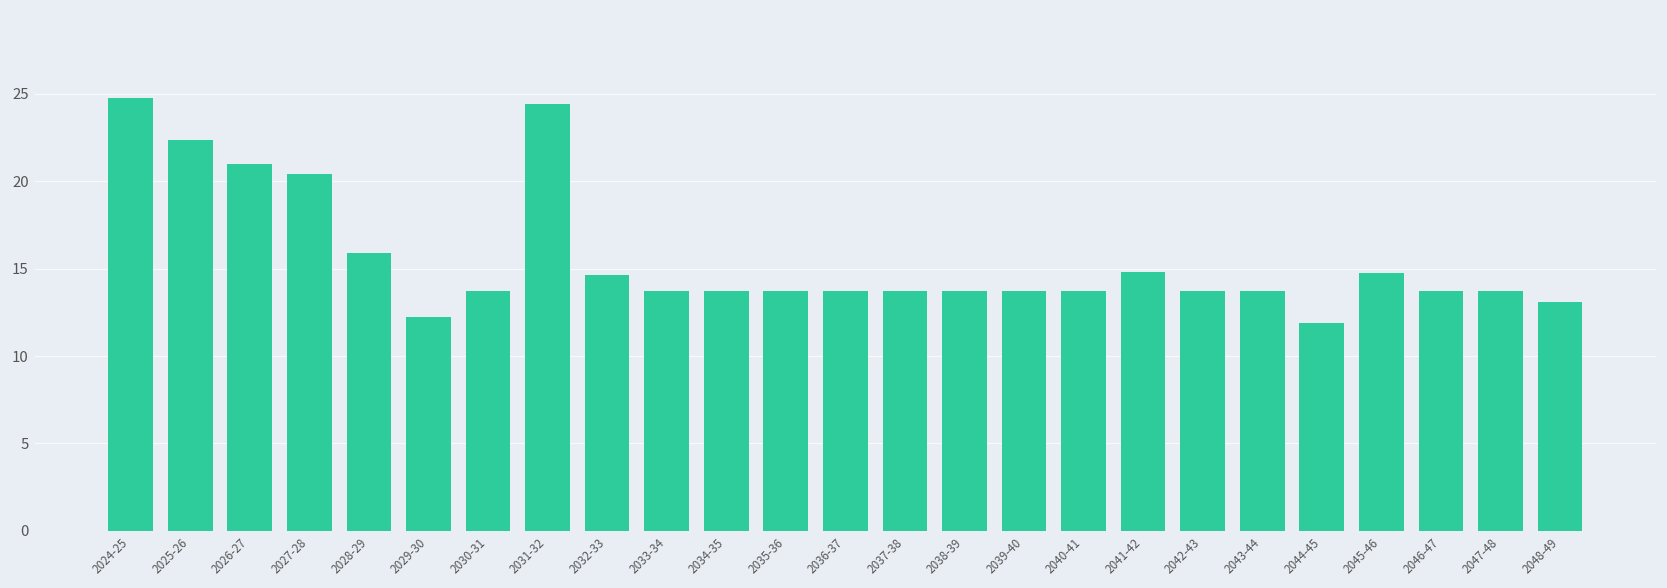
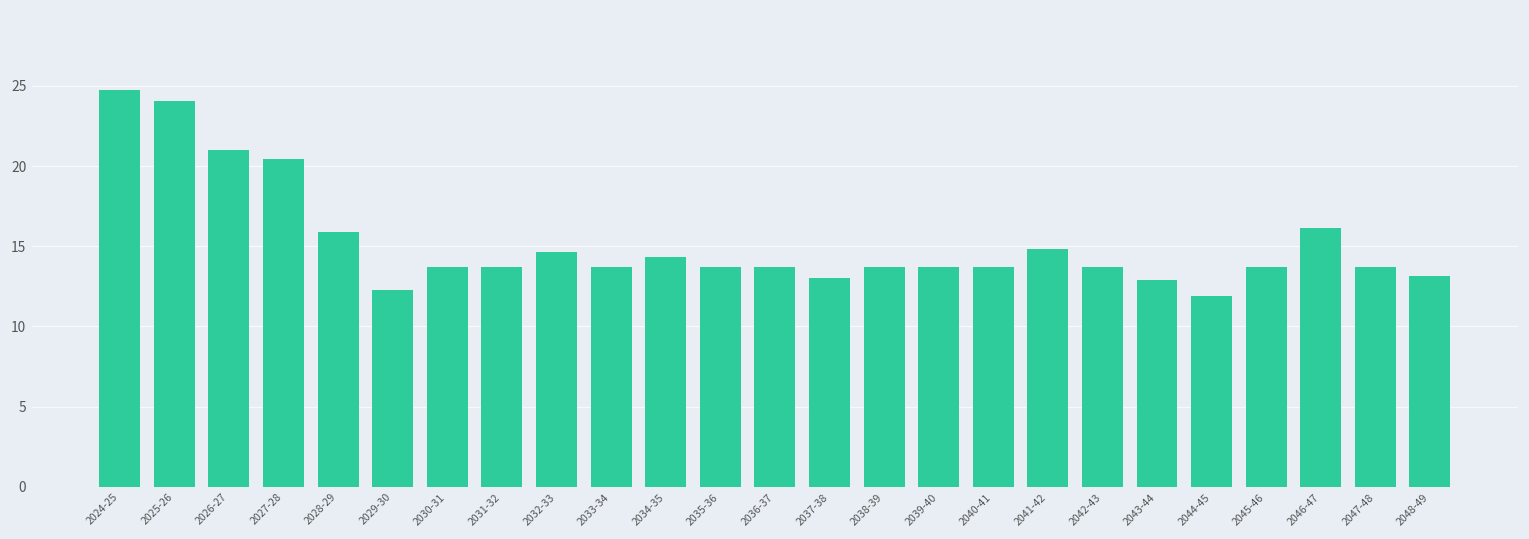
2025-26: 22.3 -> 24.1
2031-32: 24.4 -> 13.7
2034-35: 13.7 -> 14.3
2037-38: 13.7 -> 13.0
2043-44: 13.7 -> 12.9
2045-46: 14.8 -> 13.7
2046-47: 13.7 -> 16.1
